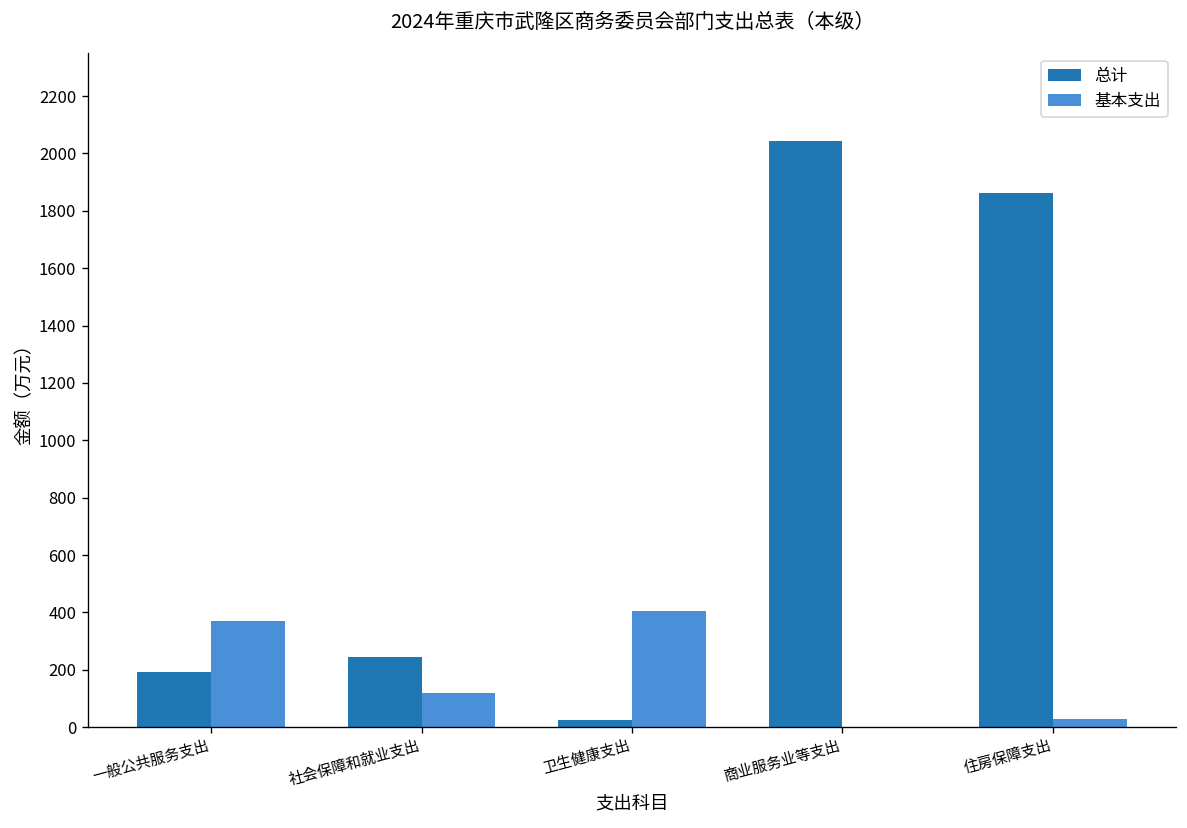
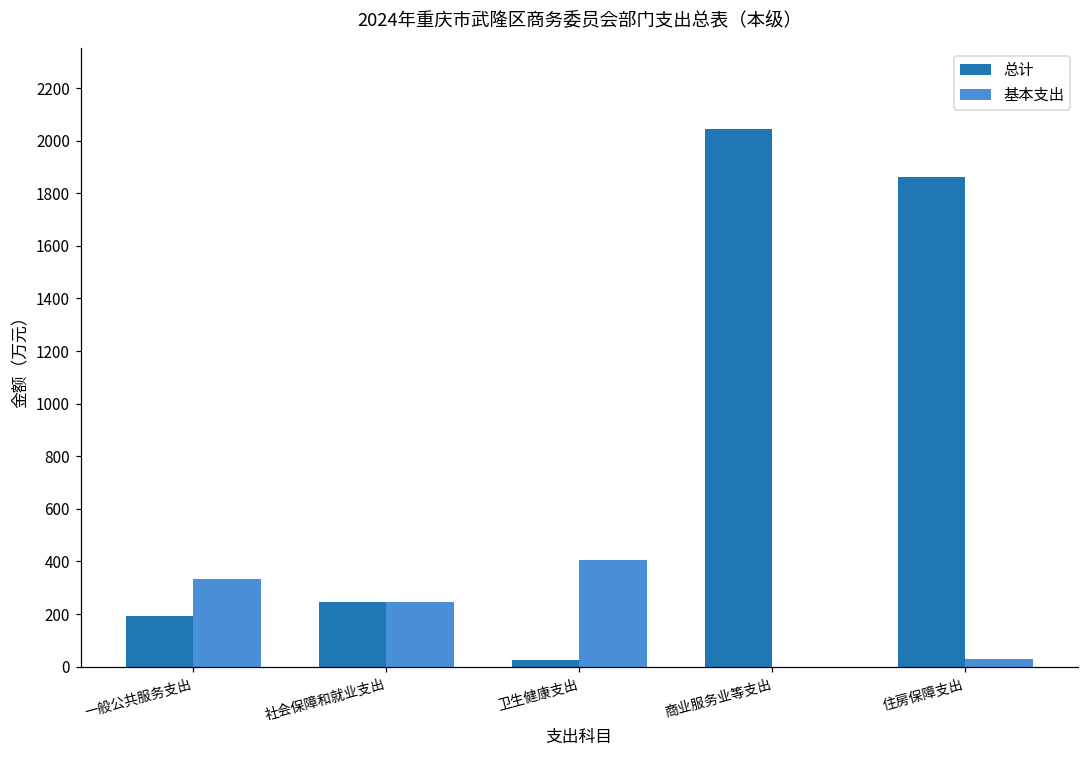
基本支出, 一般公共服务支出: 370 -> 330
基本支出, 社会保障和就业支出: 120 -> 240
